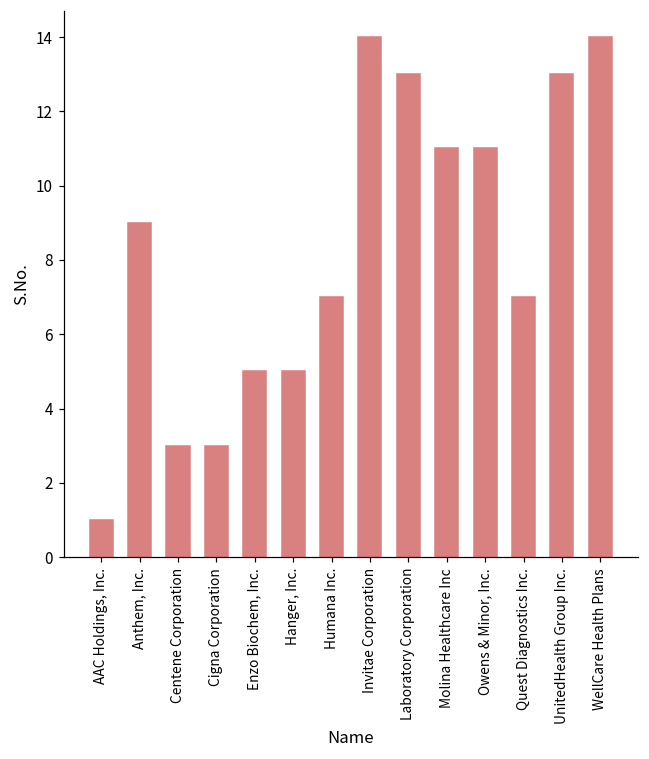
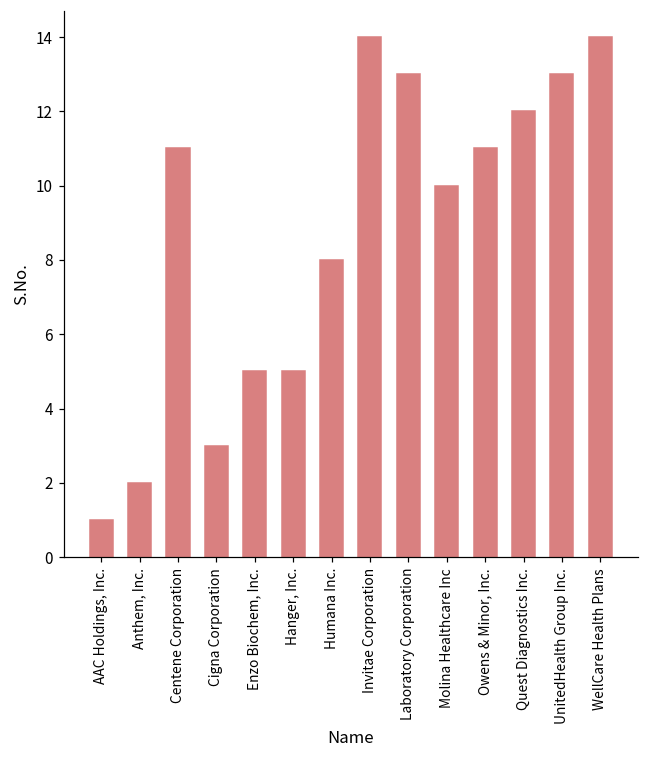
Anthem, Inc.: 9 -> 2
Centene Corporation: 3 -> 11
Humana Inc.: 7 -> 8
Molina Healthcare Inc: 11 -> 10
Quest Diagnostics Inc.: 7 -> 12
